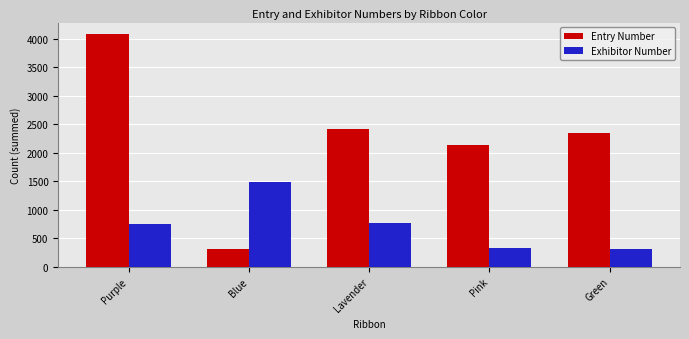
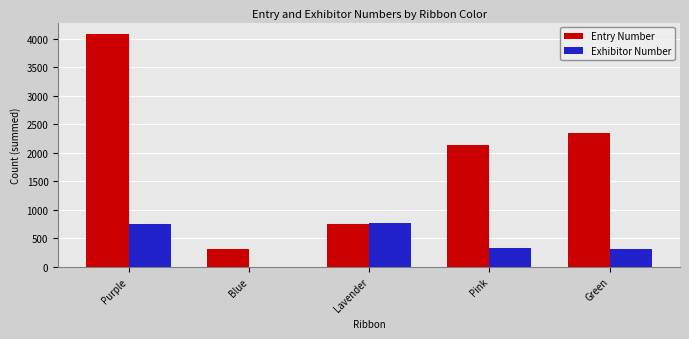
Exhibitor Number, Blue: 1500 -> 0
Entry Number, Lavender: 2400 -> 800
